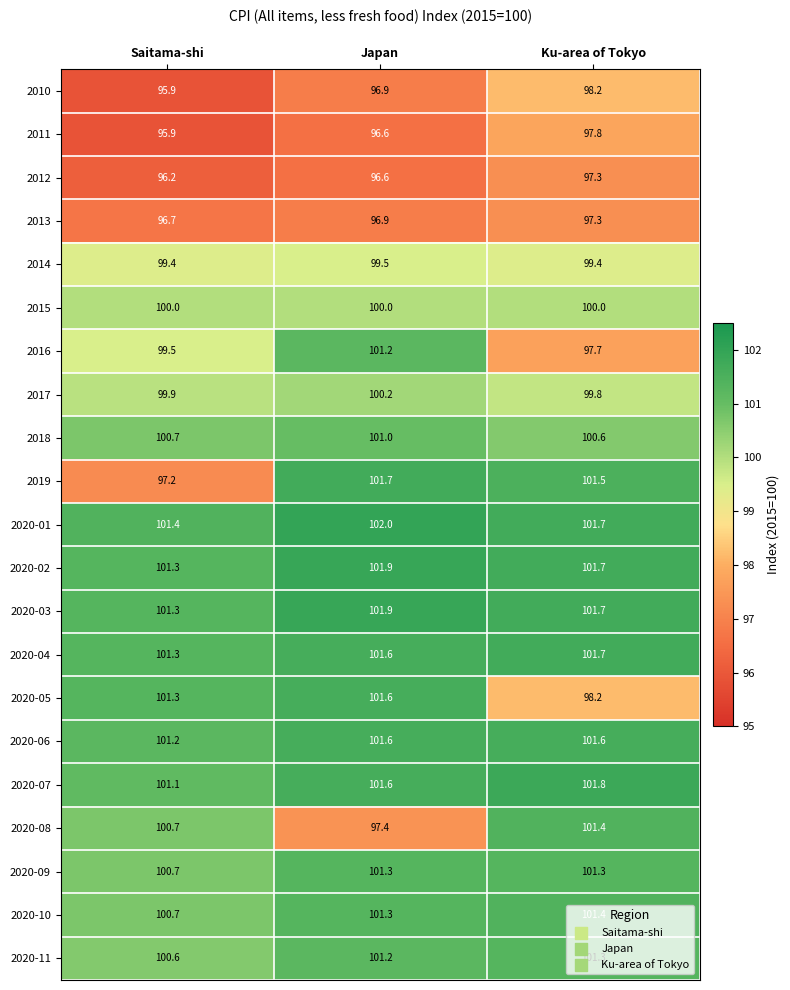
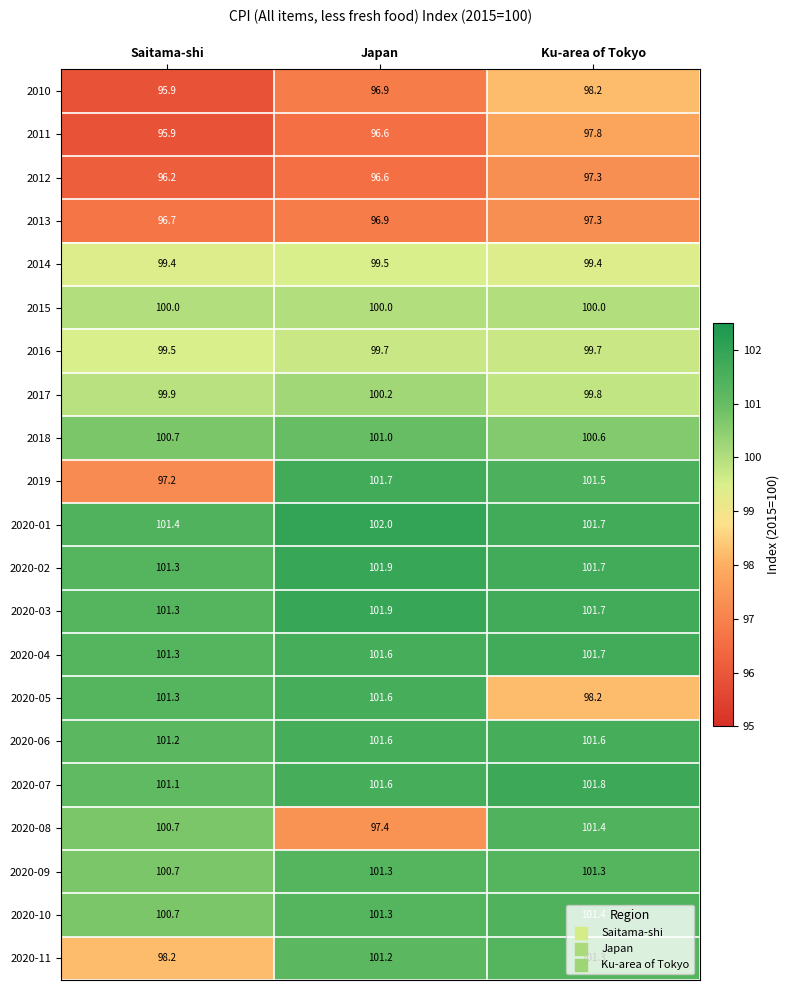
2016, Japan: 101.2 -> 99.7
2016, Ku-area of Tokyo: 97.7 -> 99.7
2020-11, Saitama-shi: 100.6 -> 98.2
